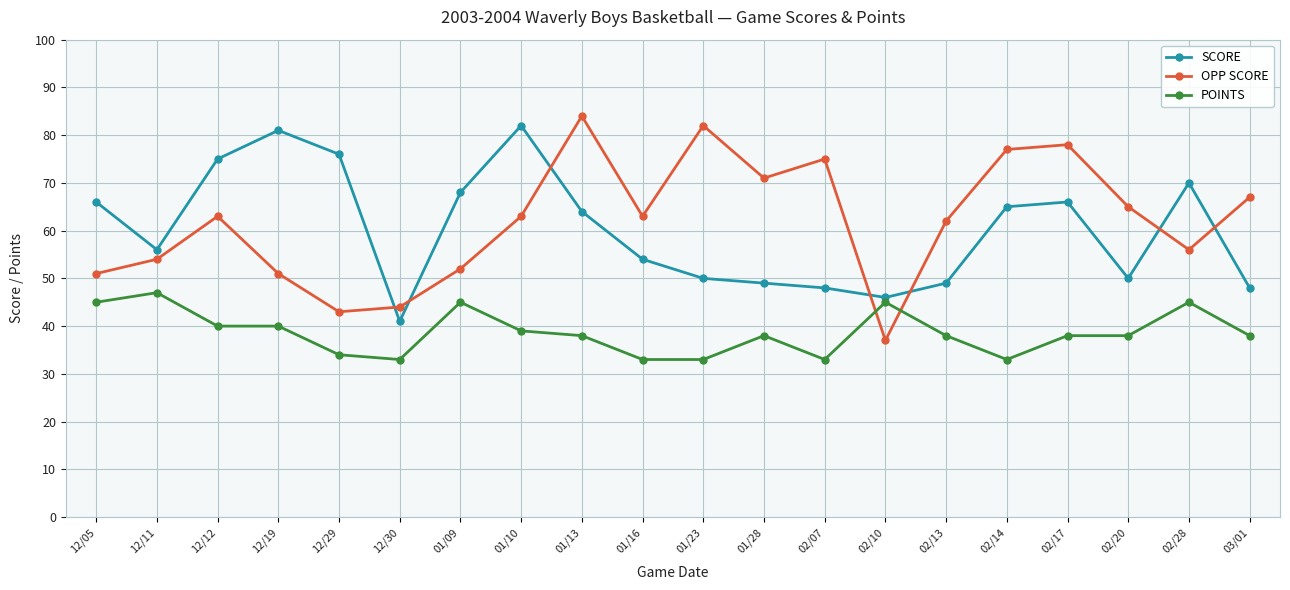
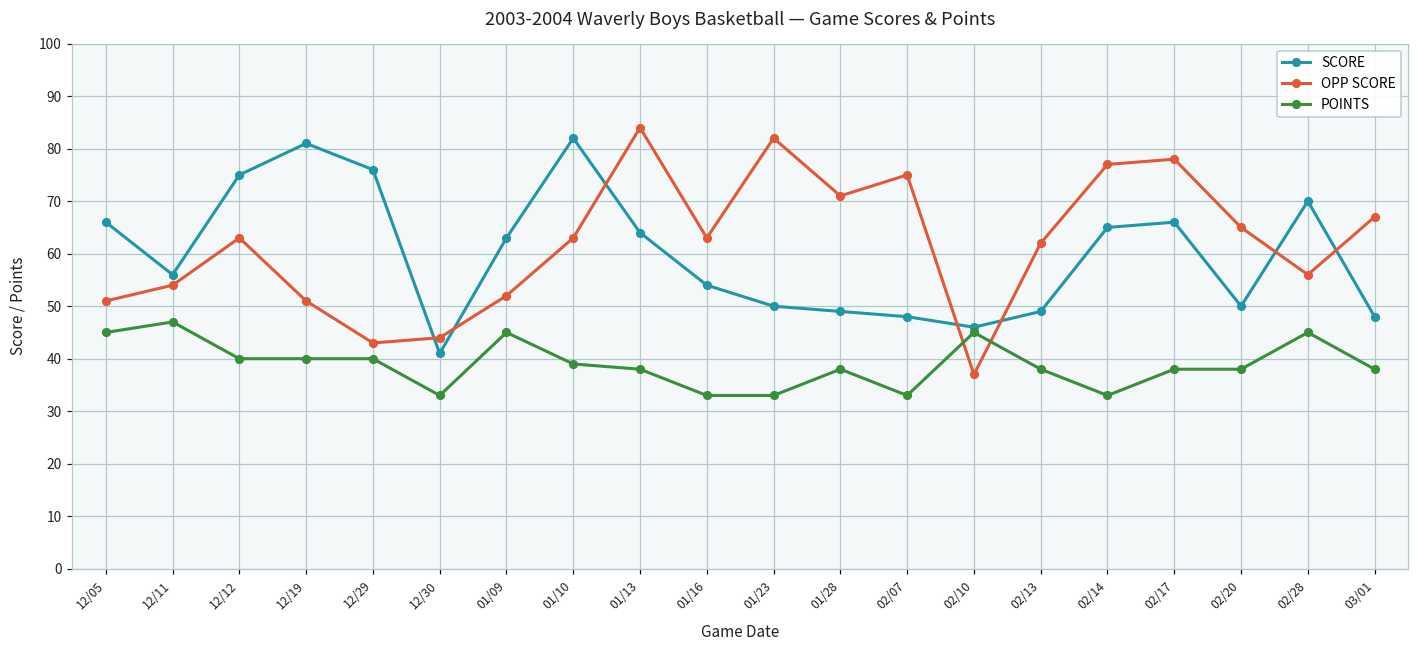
POINTS, 12/29: 34 -> 40
SCORE, 01/09: 68 -> 63
